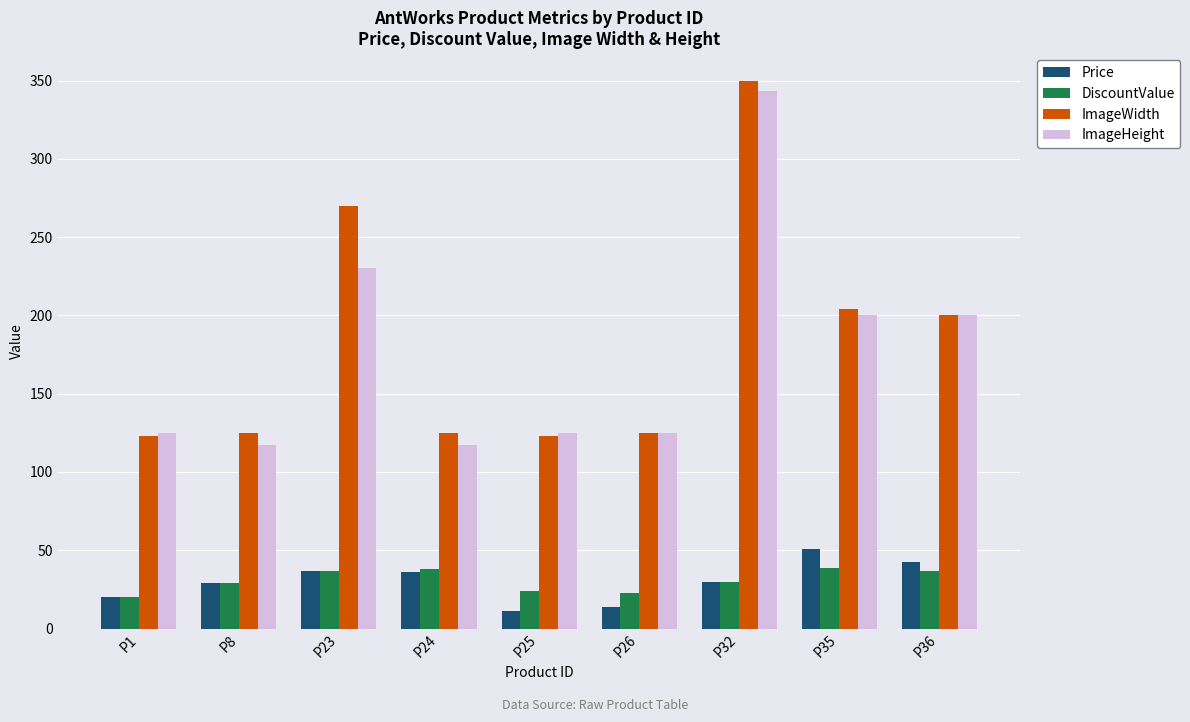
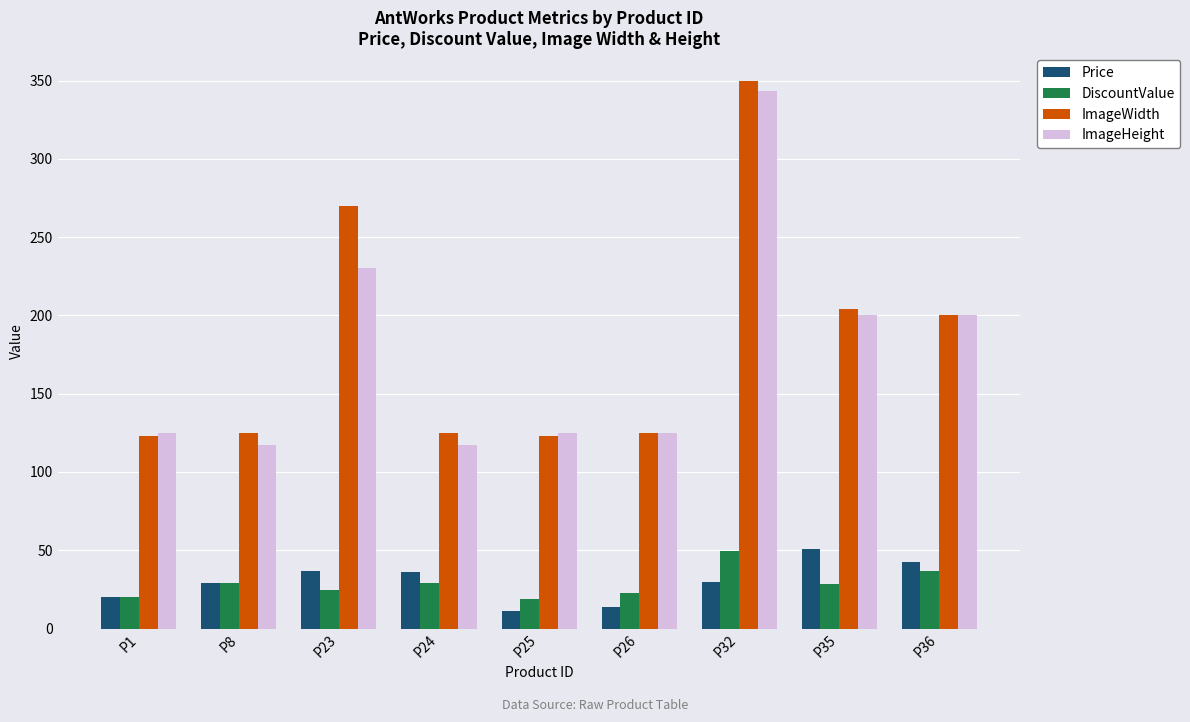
DiscountValue, P23: 37 -> 24
DiscountValue, P24: 38 -> 29
DiscountValue, P25: 24 -> 19
DiscountValue, P32: 30 -> 49
DiscountValue, P35: 39 -> 29
